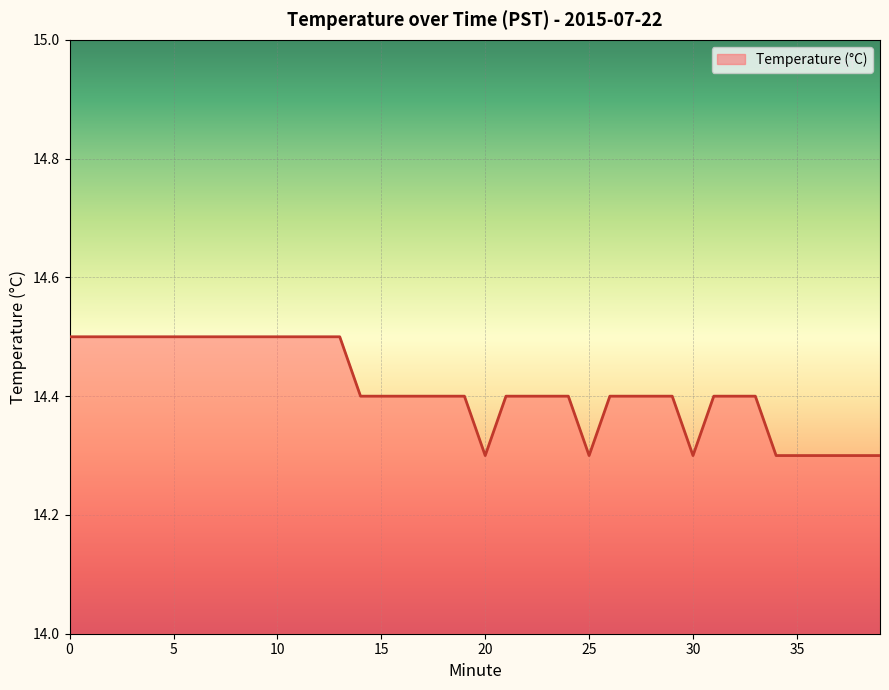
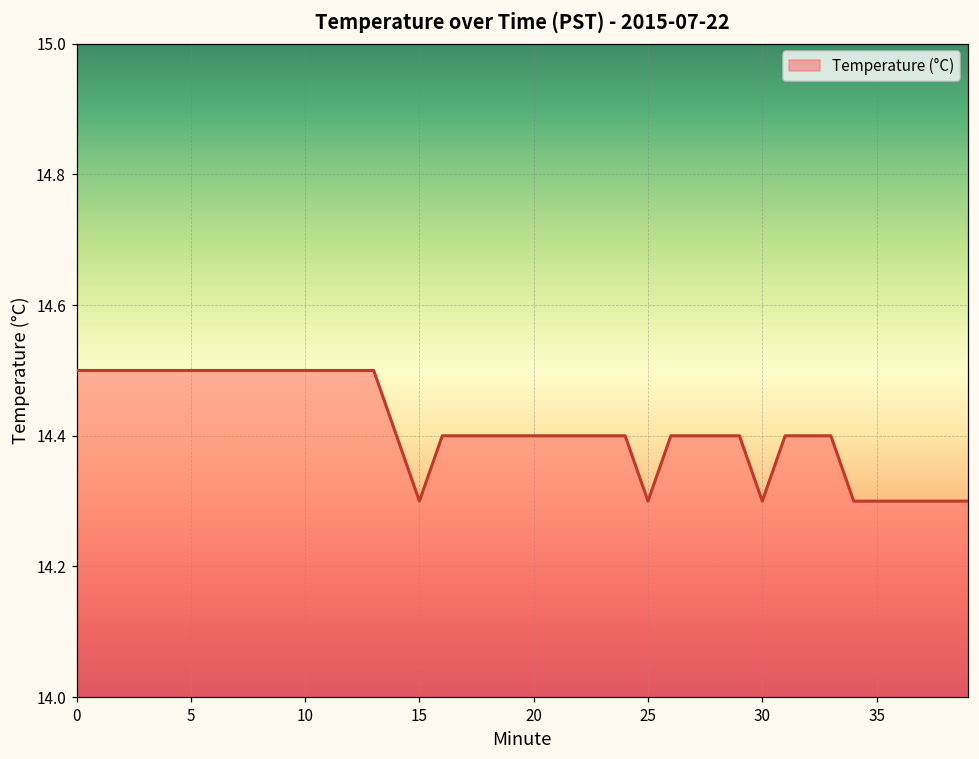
15: 14.4 -> 14.3
20: 14.3 -> 14.4
